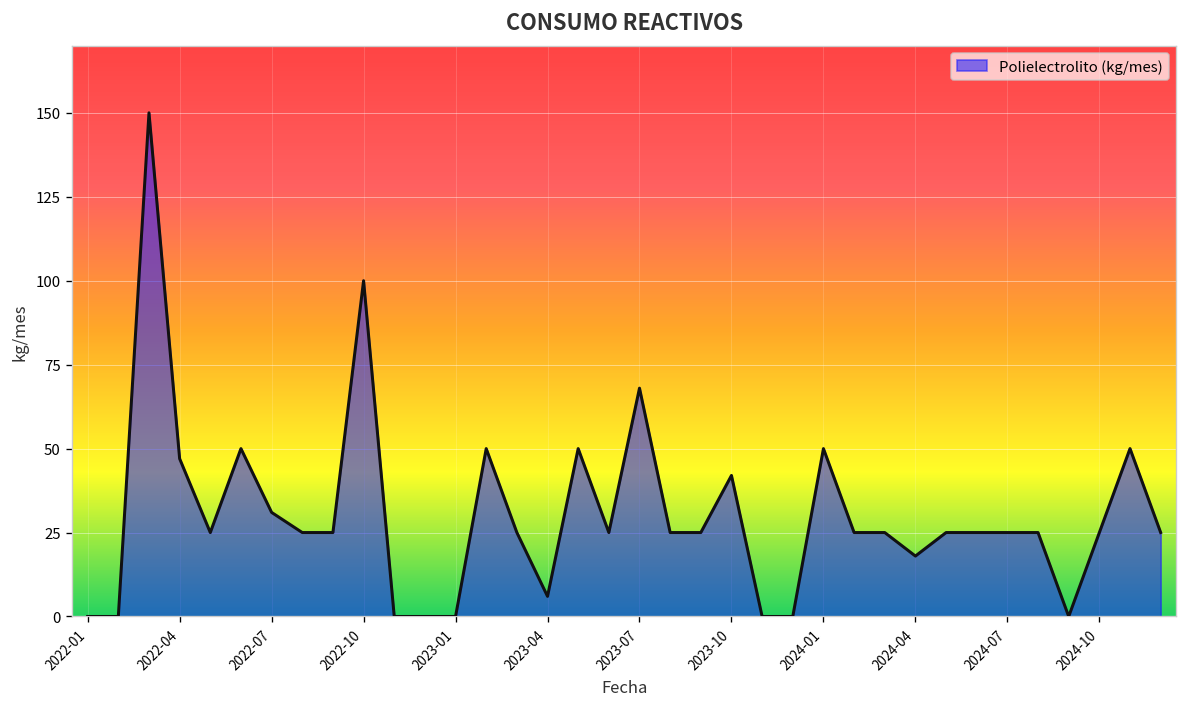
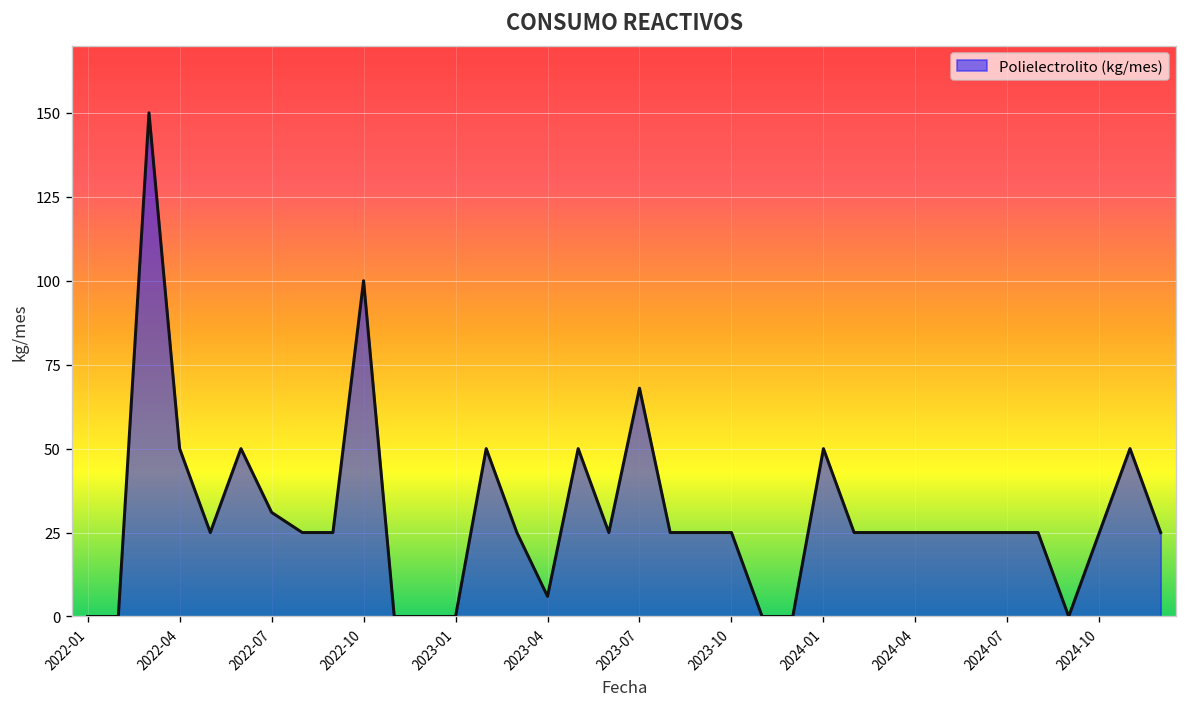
2022-04: 47 -> 50
2023-10: 42 -> 25
2024-04: 18 -> 25
